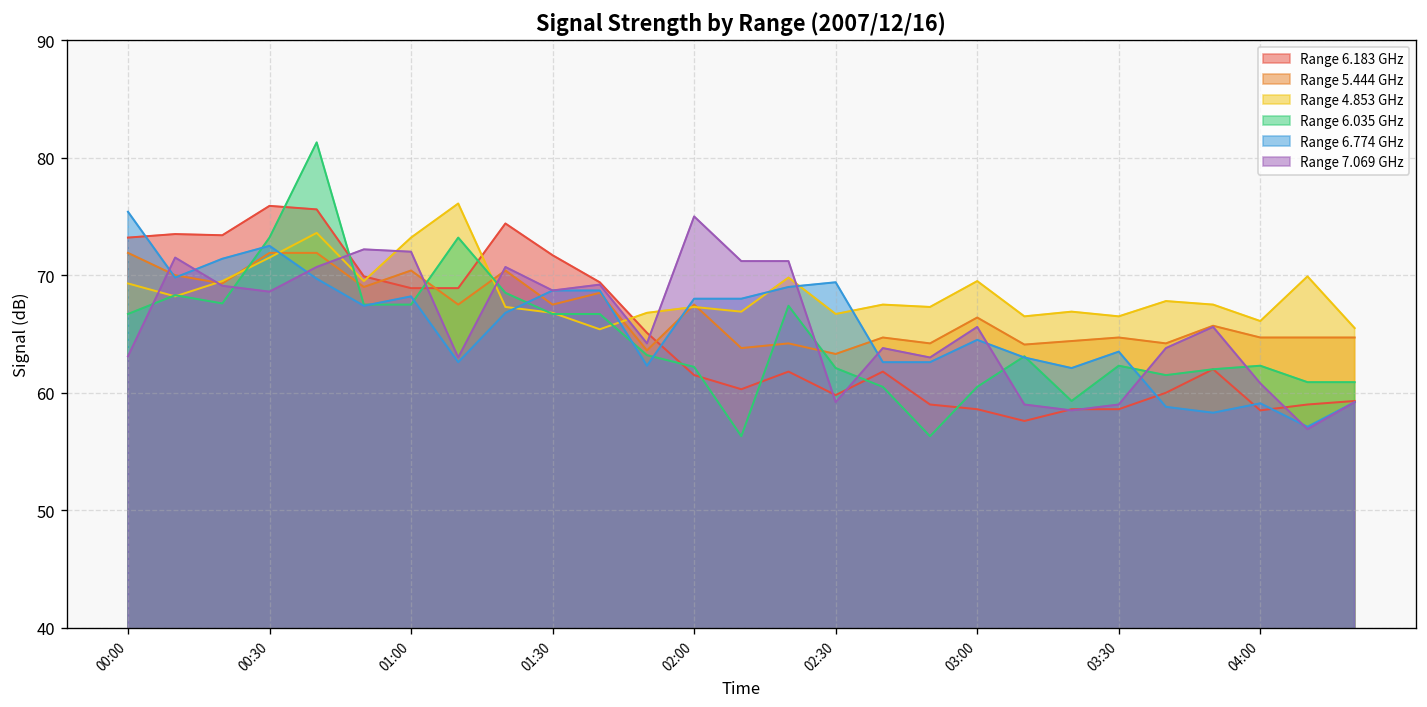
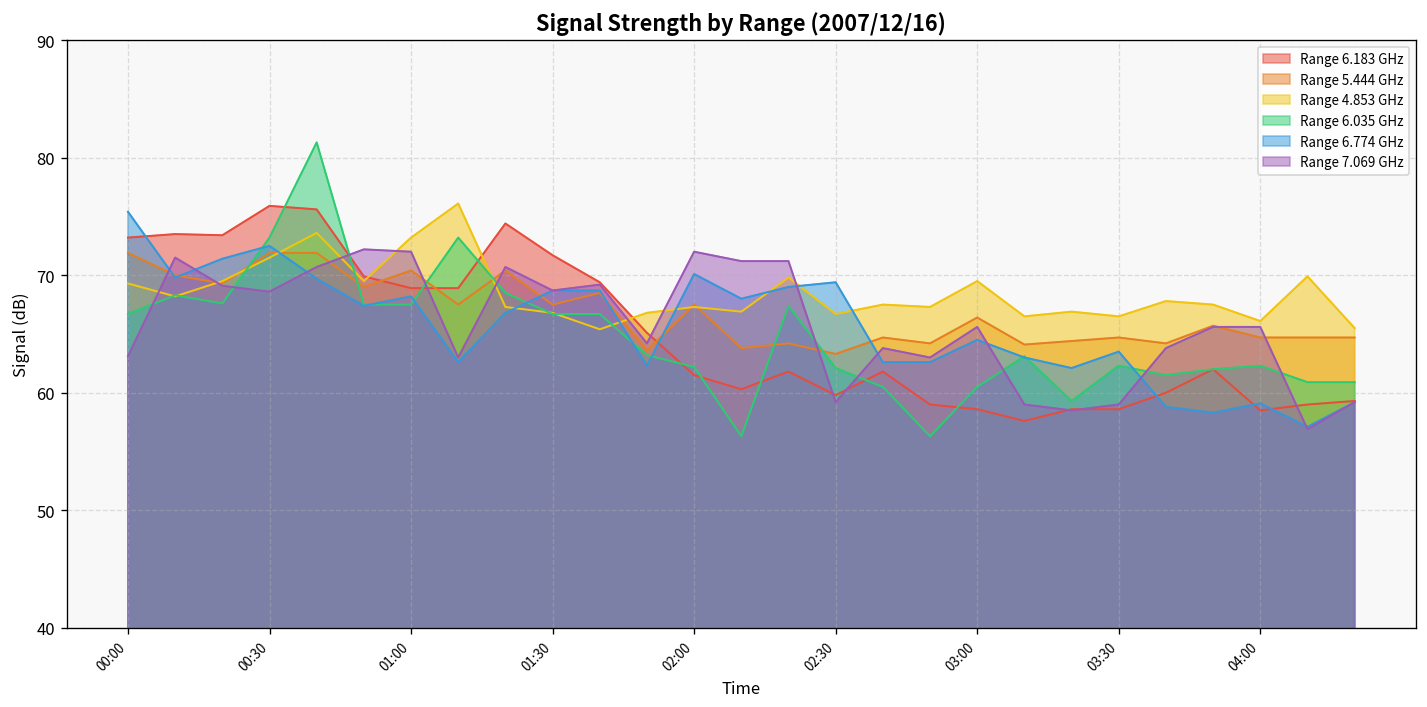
Range 6.774 GHz, 02:00: 68 -> 70
Range 7.069 GHz, 02:00: 75 -> 72
Range 7.069 GHz, 04:00: 61 -> 66
